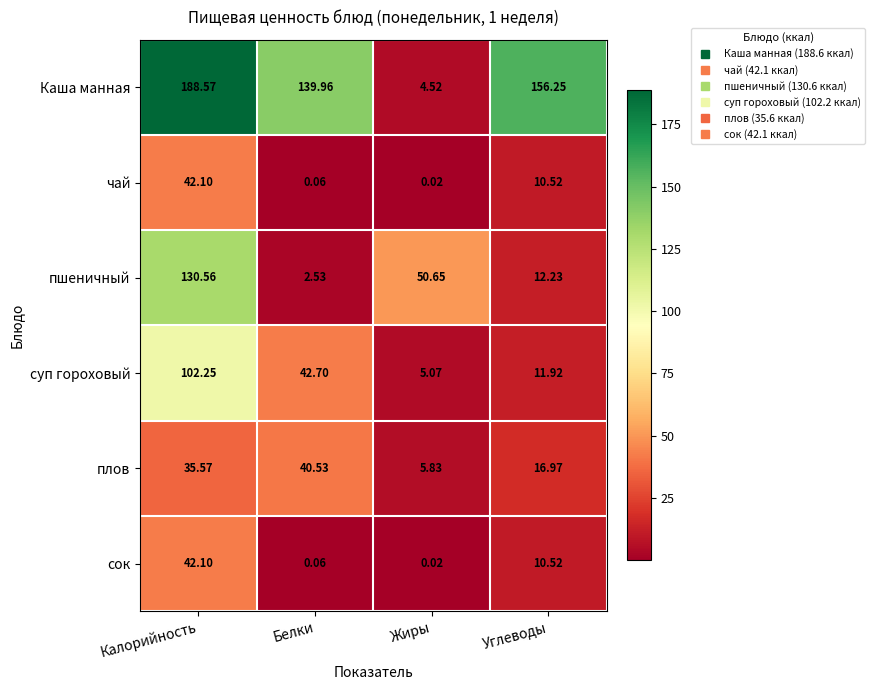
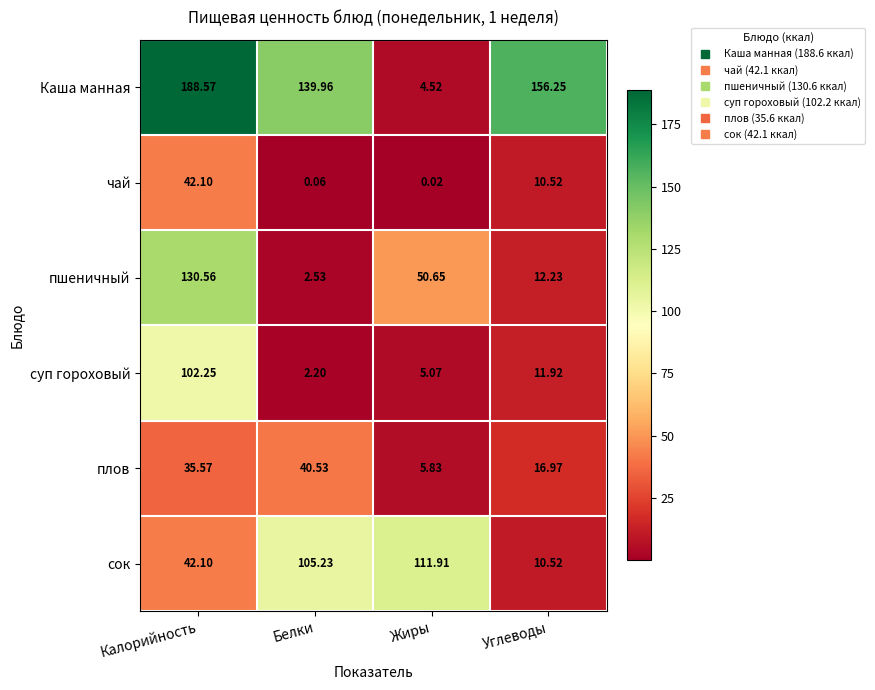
суп гороховый, Белки: 42.70 -> 2.20
сок, Белки: 0.06 -> 105.23
сок, Жиры: 0.02 -> 111.91
